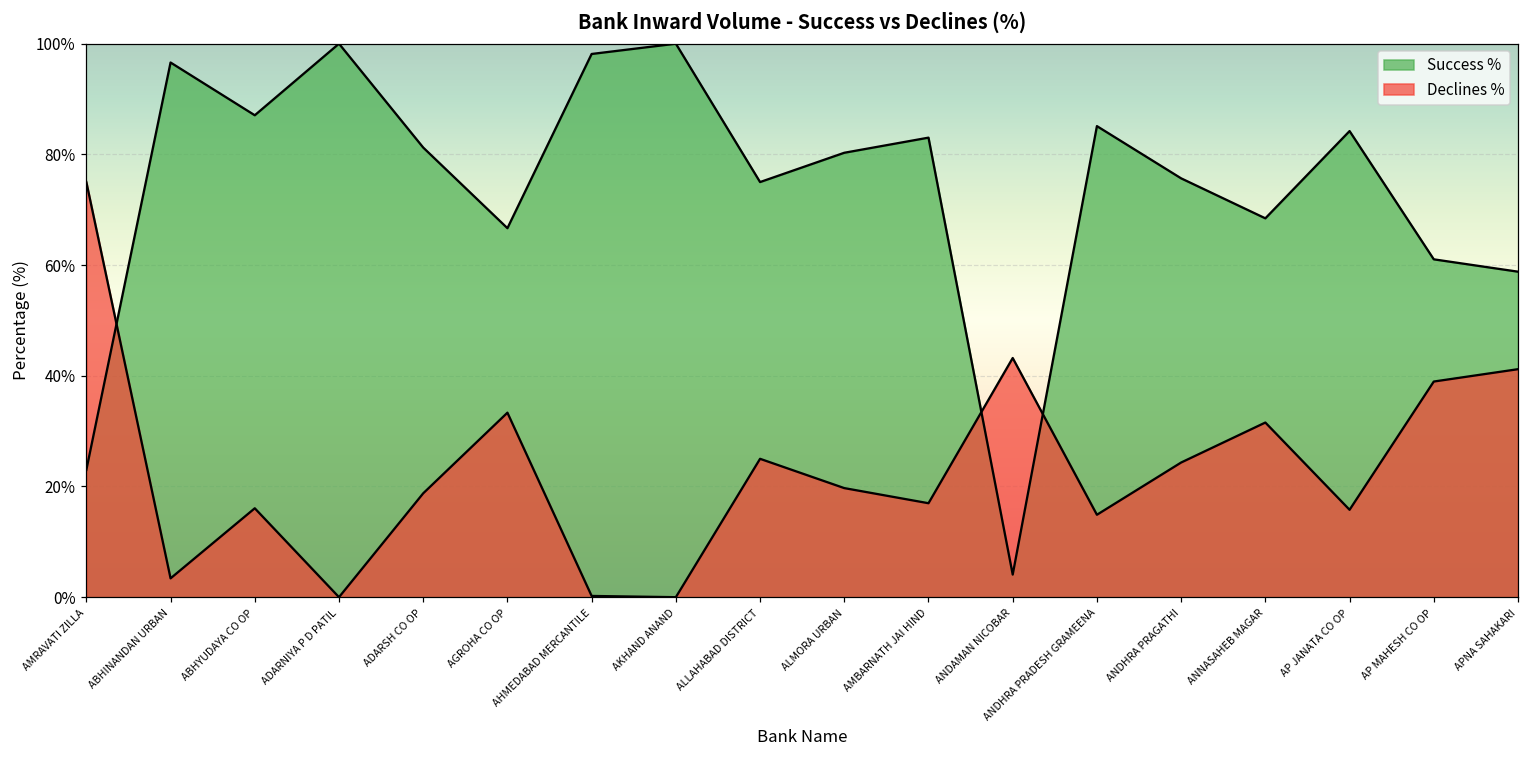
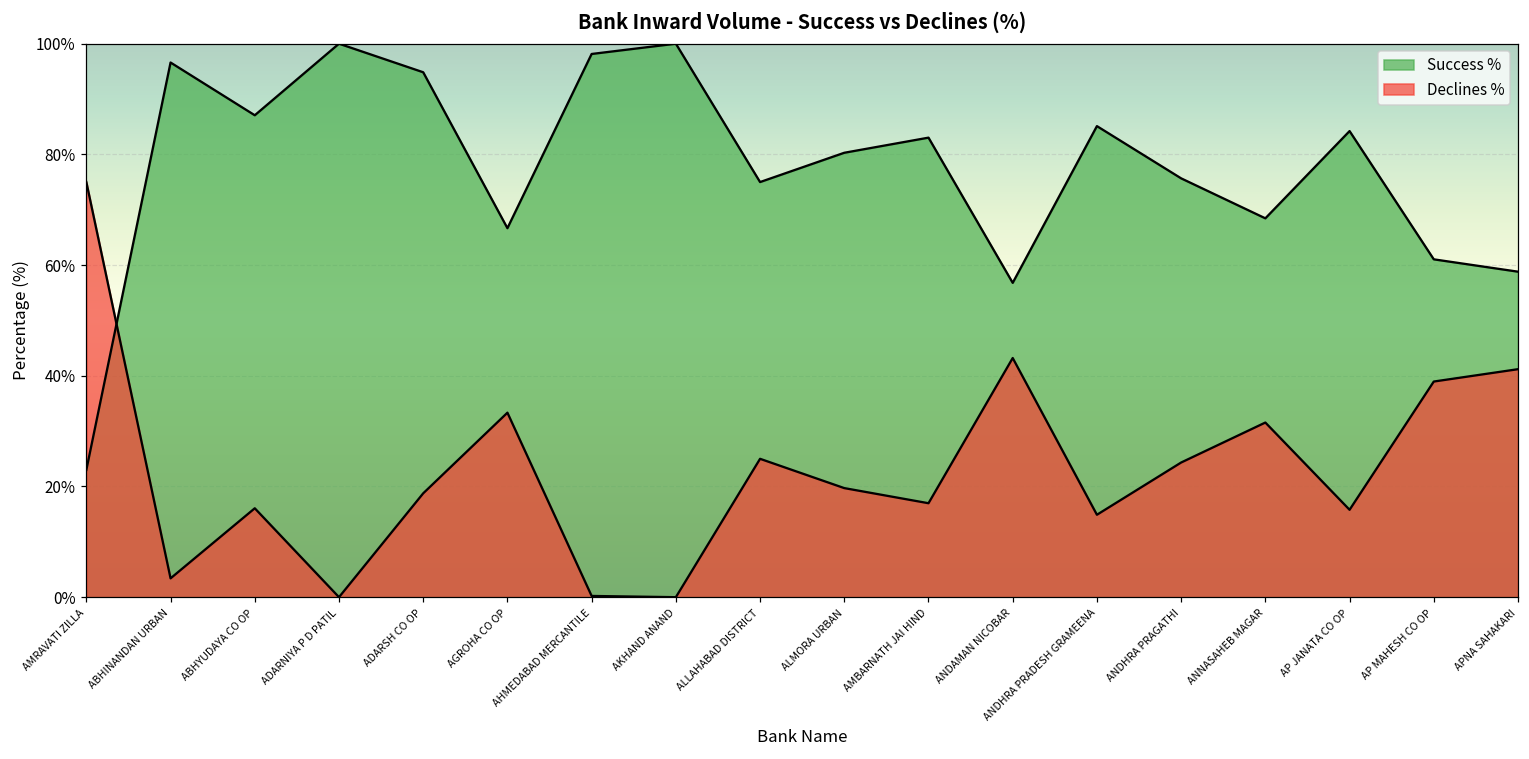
Success %, ADARSH CO OP: 81% -> 95%
Success %, ANDAMAN NICOBAR: 4% -> 57%
